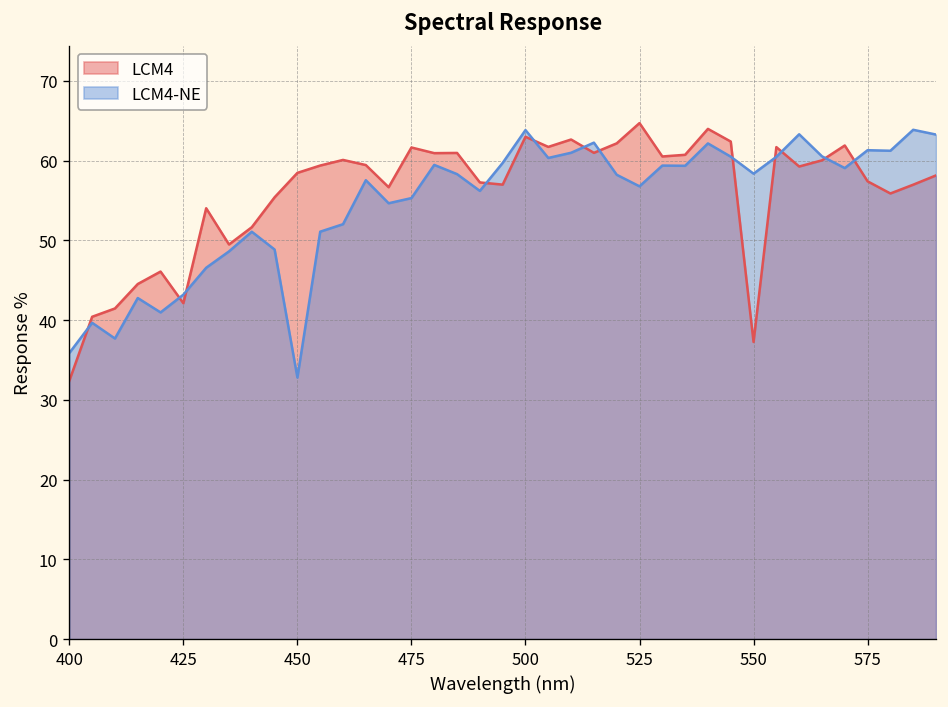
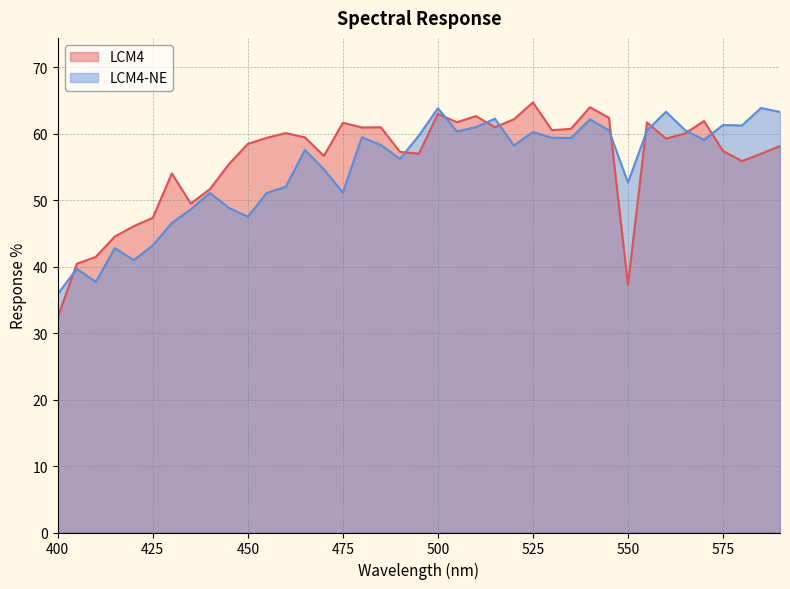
LCM4, 425: 42 -> 47
LCM4-NE, 450: 33 -> 47
LCM4-NE, 475: 55 -> 51
LCM4-NE, 525: 57 -> 60
LCM4-NE, 550: 58 -> 53
